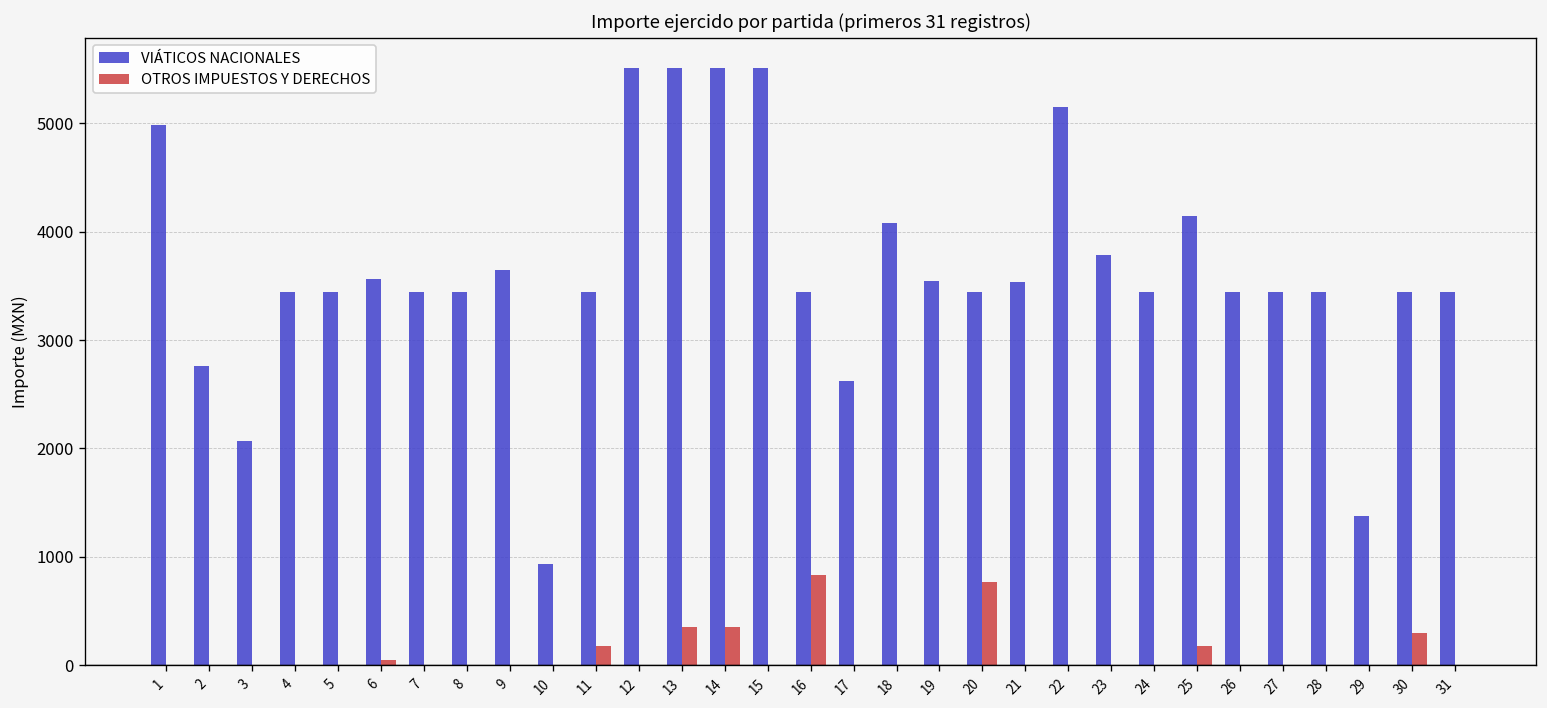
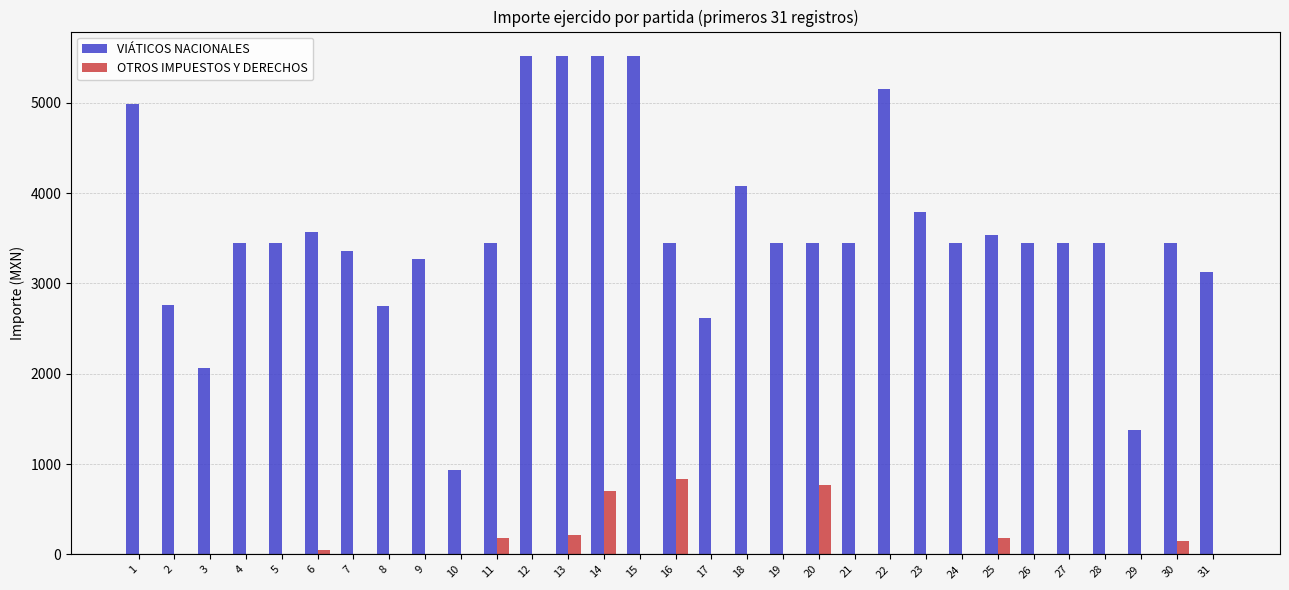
VIÁTICOS NACIONALES, 7: 3450 -> 3360
VIÁTICOS NACIONALES, 8: 3400 -> 2700
VIÁTICOS NACIONALES, 9: 3600 -> 3300
OTROS IMPUESTOS Y DERECHOS, 13: 400 -> 200
OTROS IMPUESTOS Y DERECHOS, 14: 400 -> 700
VIÁTICOS NACIONALES, 19: 3500 -> 3400
VIÁTICOS NACIONALES, 21: 3500 -> 3400
VIÁTICOS NACIONALES, 25: 4100 -> 3500
OTROS IMPUESTOS Y DERECHOS, 30: 300 -> 100
VIÁTICOS NACIONALES, 31: 3400 -> 3100
